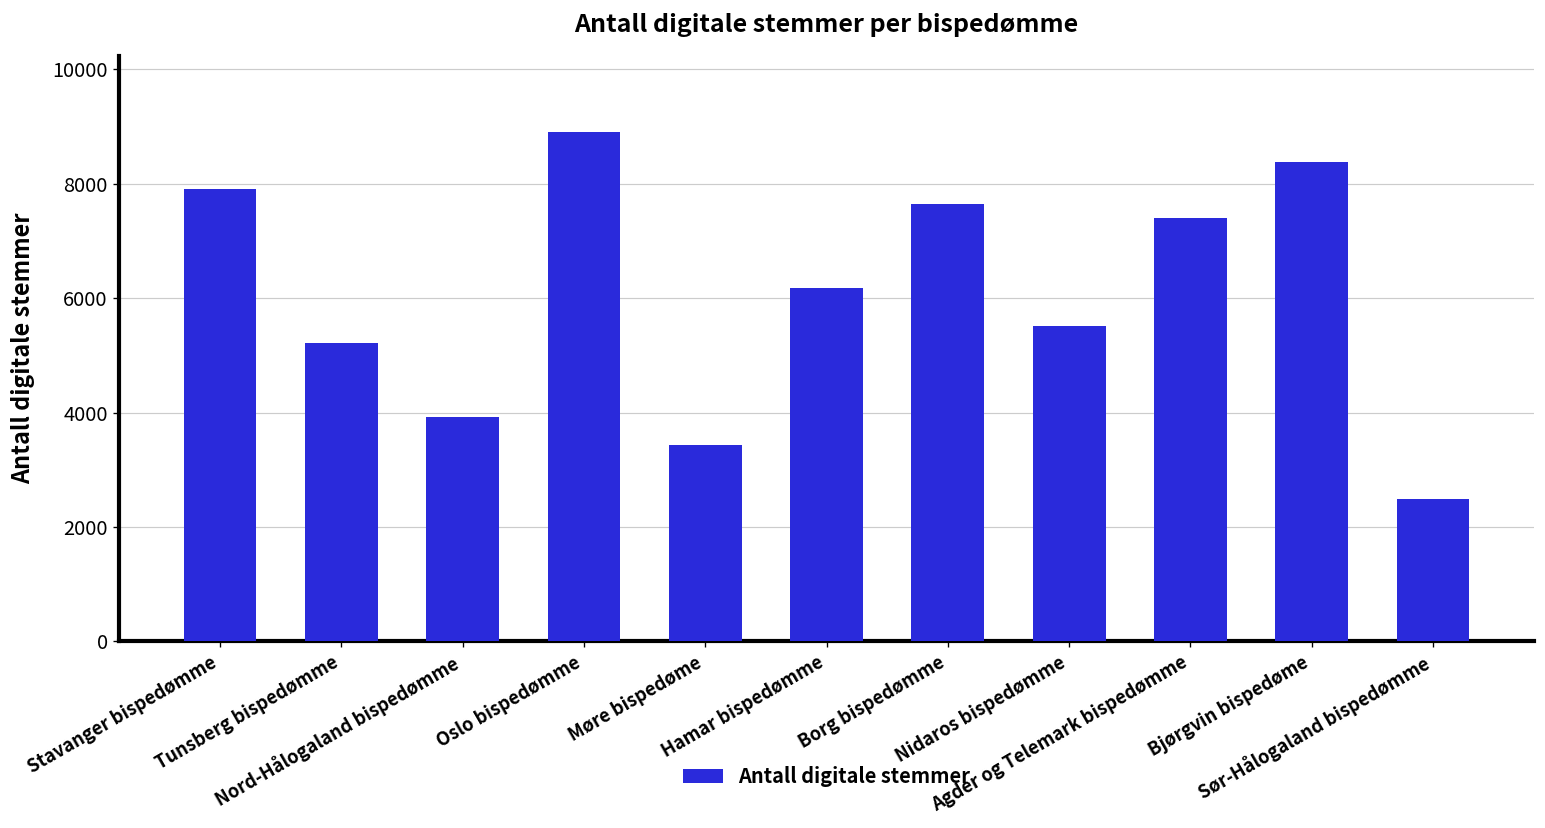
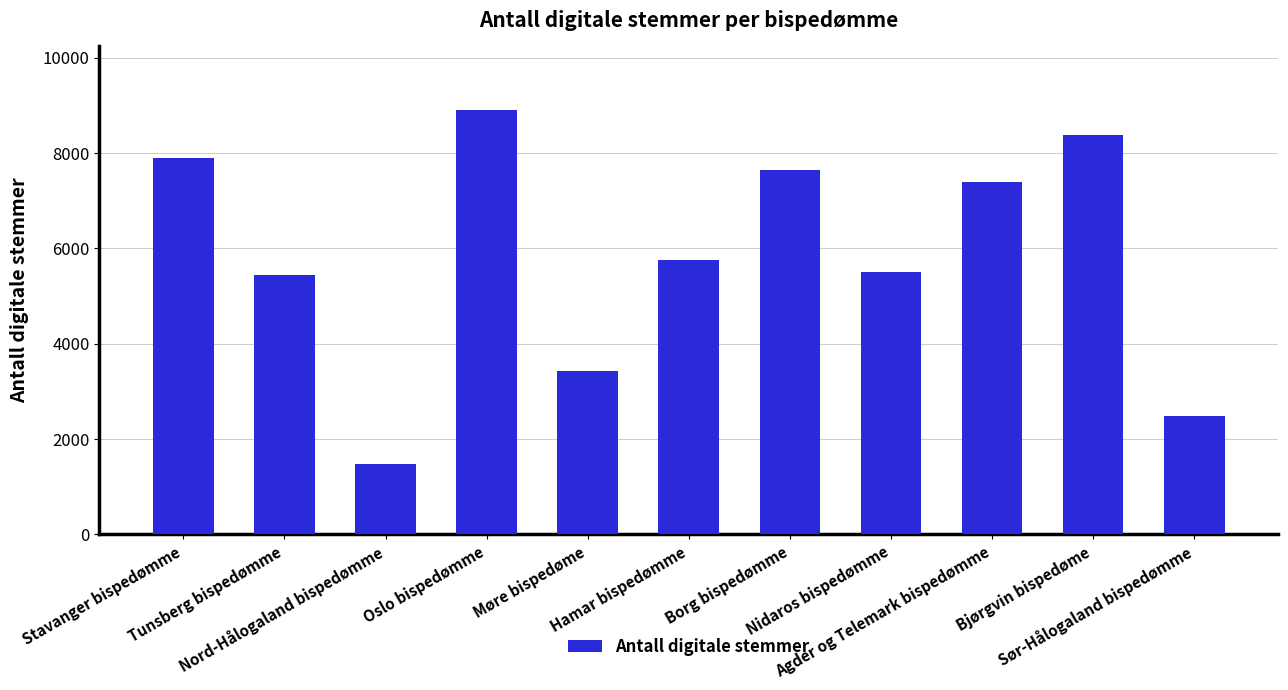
Tunsberg bispedømme: 5200 -> 5500
Nord-Hålogaland bispedømme: 3900 -> 1500
Hamar bispedømme: 6200 -> 5800
